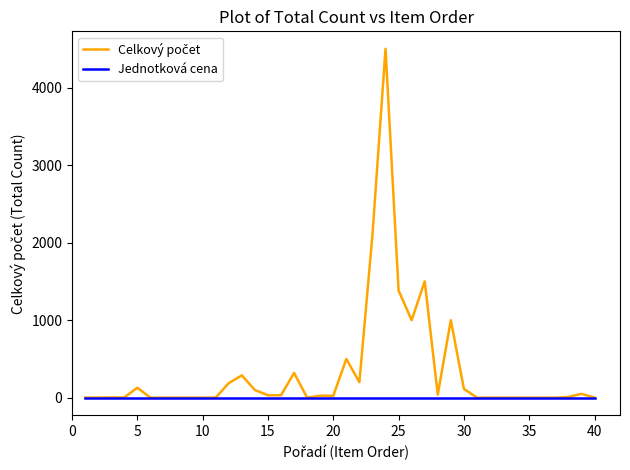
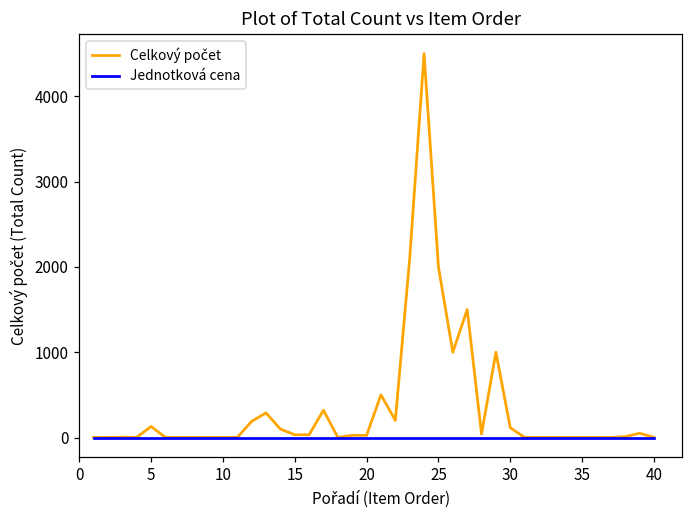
Celkový počet, 25: 1400 -> 2000
